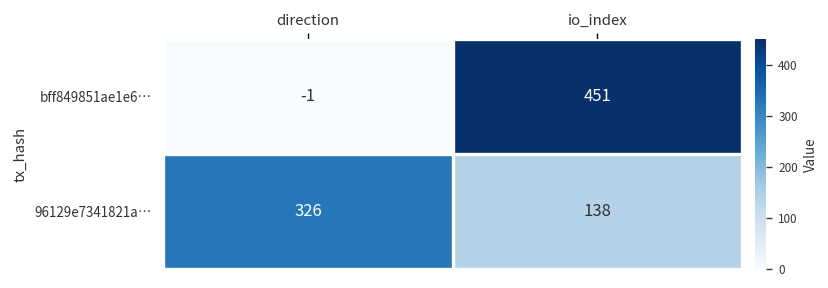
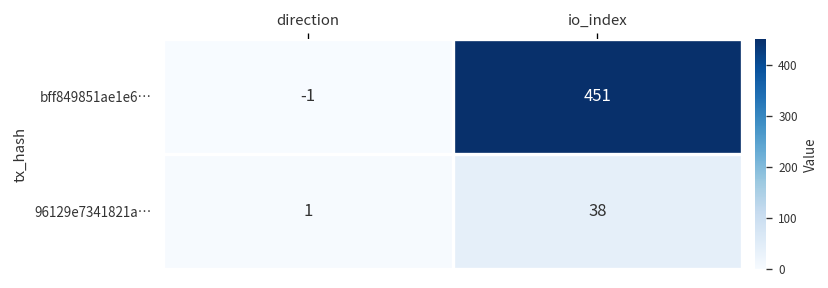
96129e7341821a…, direction: 326 -> 1
96129e7341821a…, io_index: 138 -> 38
